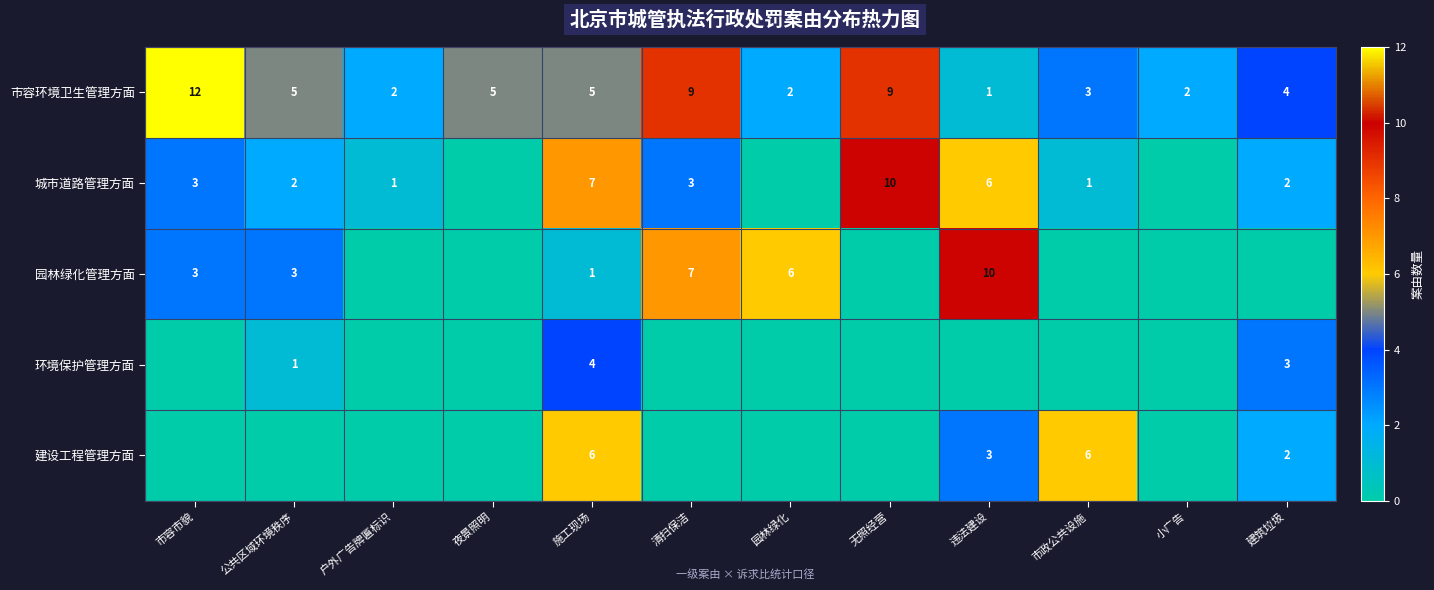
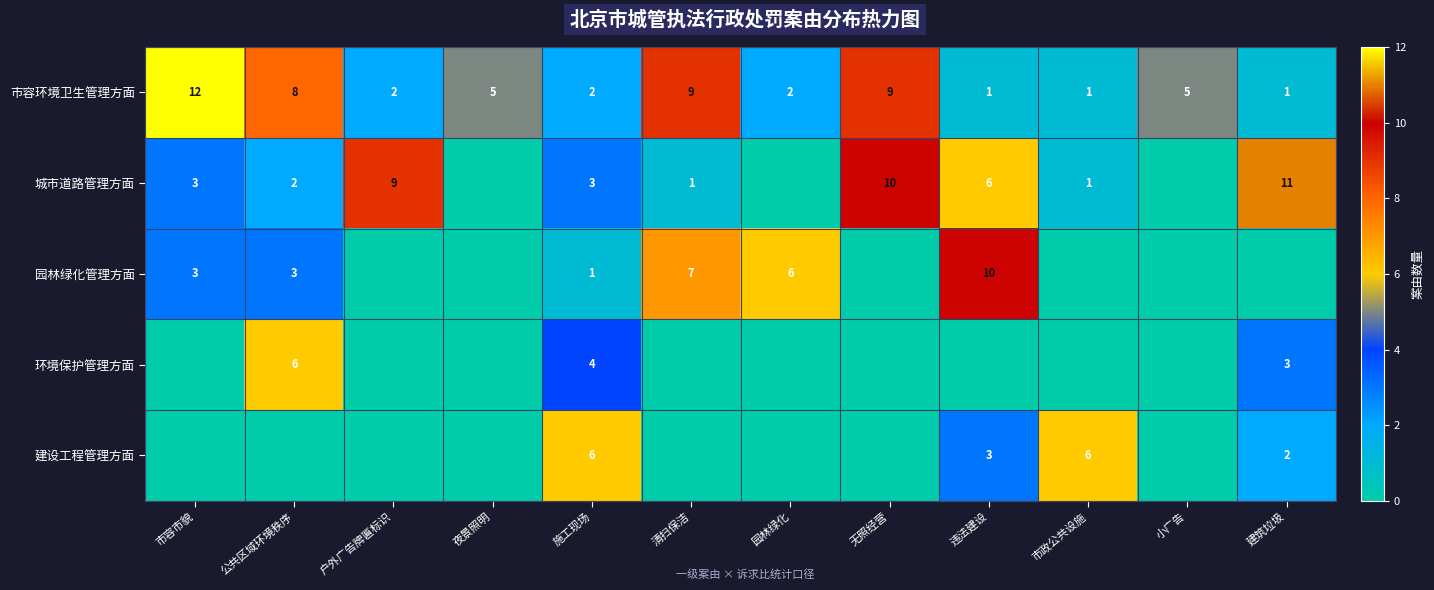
市容环境卫生管理方面, 公共区域环境秩序: 5 -> 8
市容环境卫生管理方面, 施工现场: 5 -> 2
市容环境卫生管理方面, 市政公共设施: 3 -> 1
市容环境卫生管理方面, 小广告: 2 -> 5
市容环境卫生管理方面, 建筑垃圾: 4 -> 1
城市道路管理方面, 户外广告牌匾标识: 1 -> 9
城市道路管理方面, 施工现场: 7 -> 3
城市道路管理方面, 清扫保洁: 3 -> 1
城市道路管理方面, 建筑垃圾: 2 -> 11
环境保护管理方面, 公共区域环境秩序: 1 -> 6
